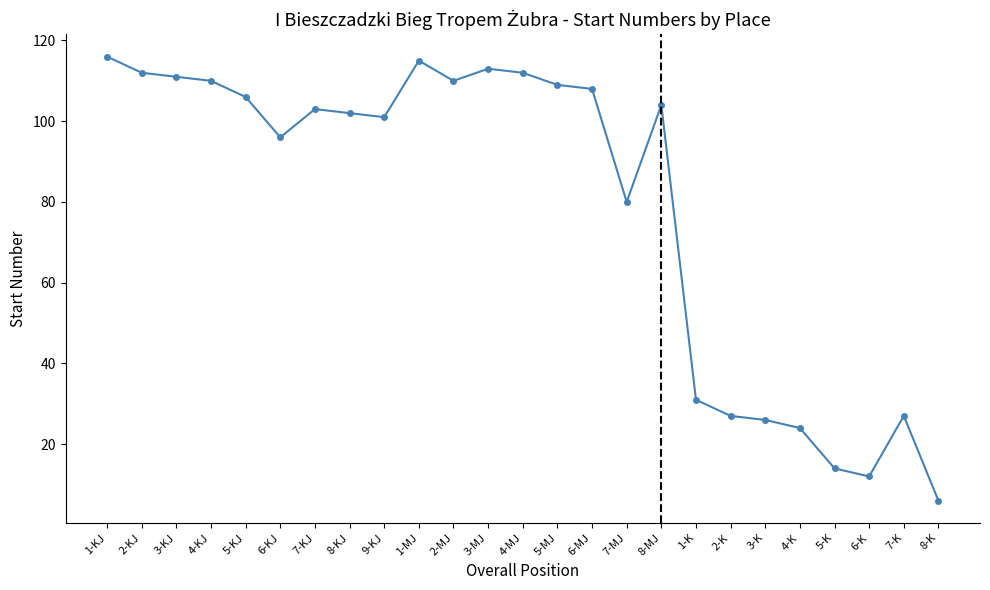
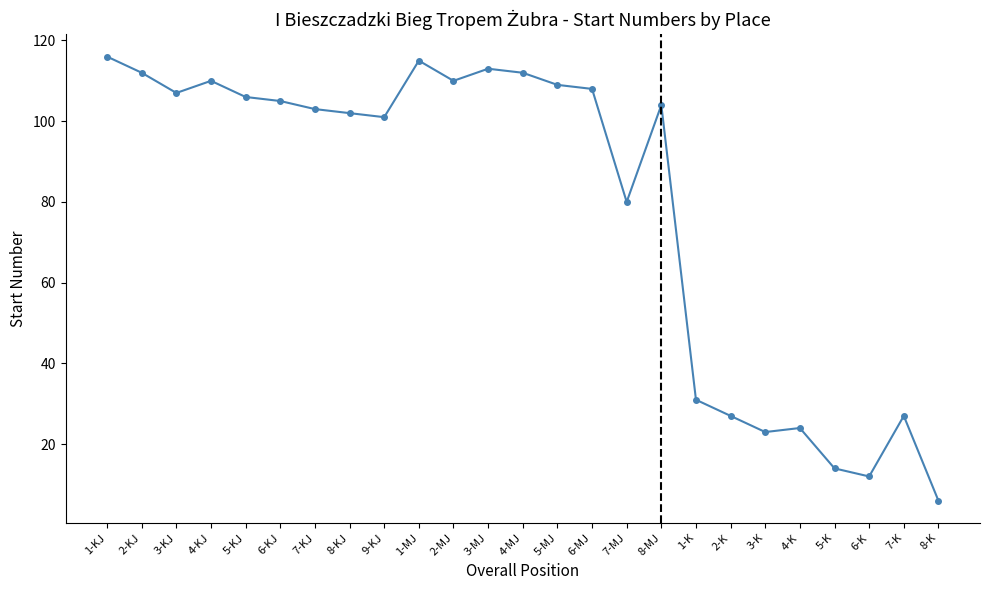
3-KJ: 111 -> 107
6-KJ: 96 -> 105
3-K: 26 -> 23
